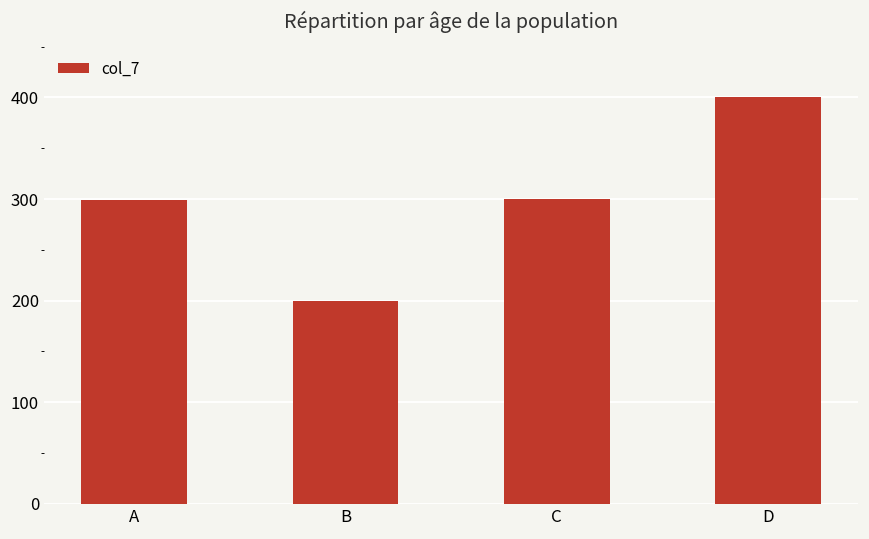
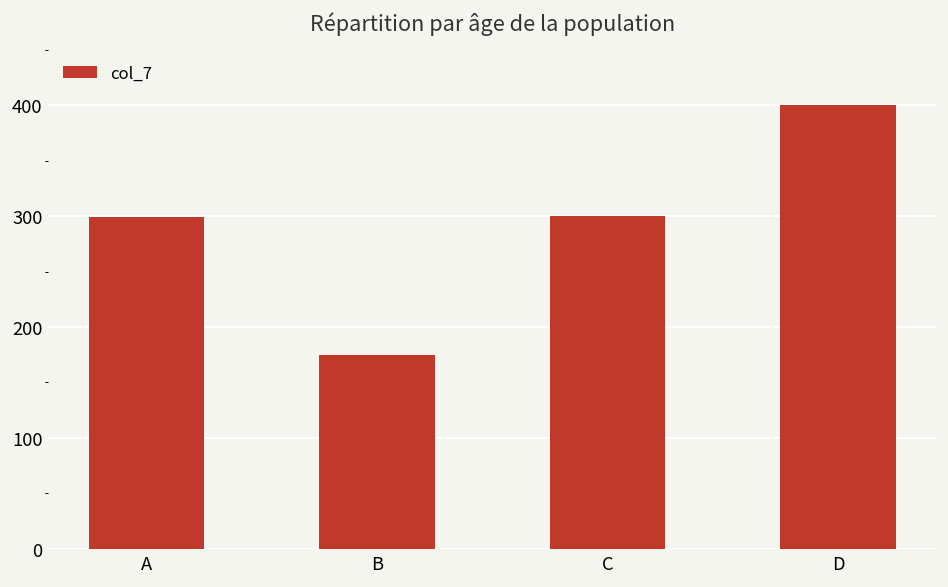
B: 200 -> 180
